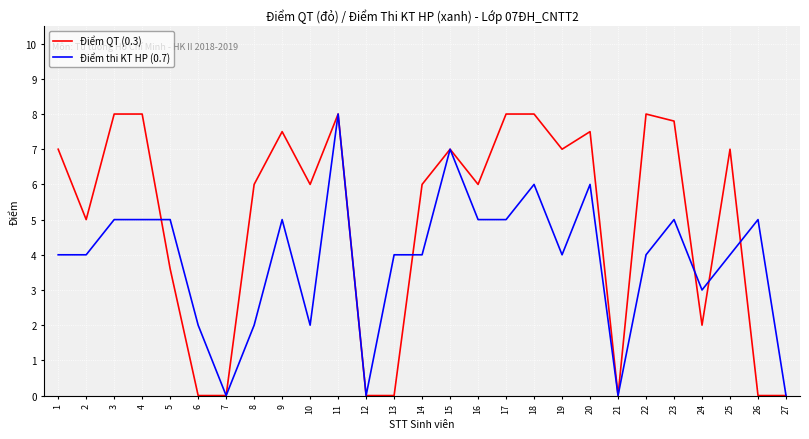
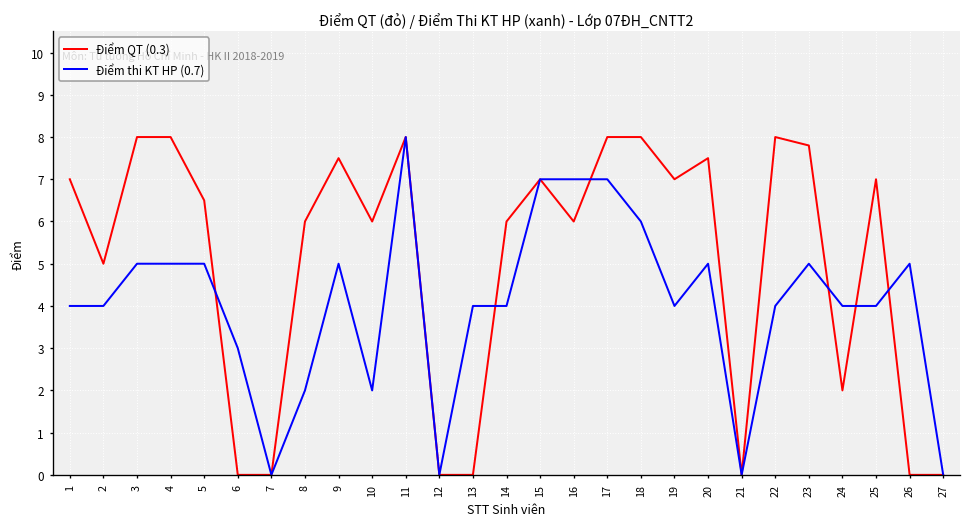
Điểm QT (0.3), 5: 3.6 -> 6.5
Điểm thi KT HP (0.7), 6: 2 -> 3
Điểm thi KT HP (0.7), 16: 5 -> 7
Điểm thi KT HP (0.7), 17: 5 -> 7
Điểm thi KT HP (0.7), 20: 6 -> 5
Điểm thi KT HP (0.7), 24: 3 -> 4
